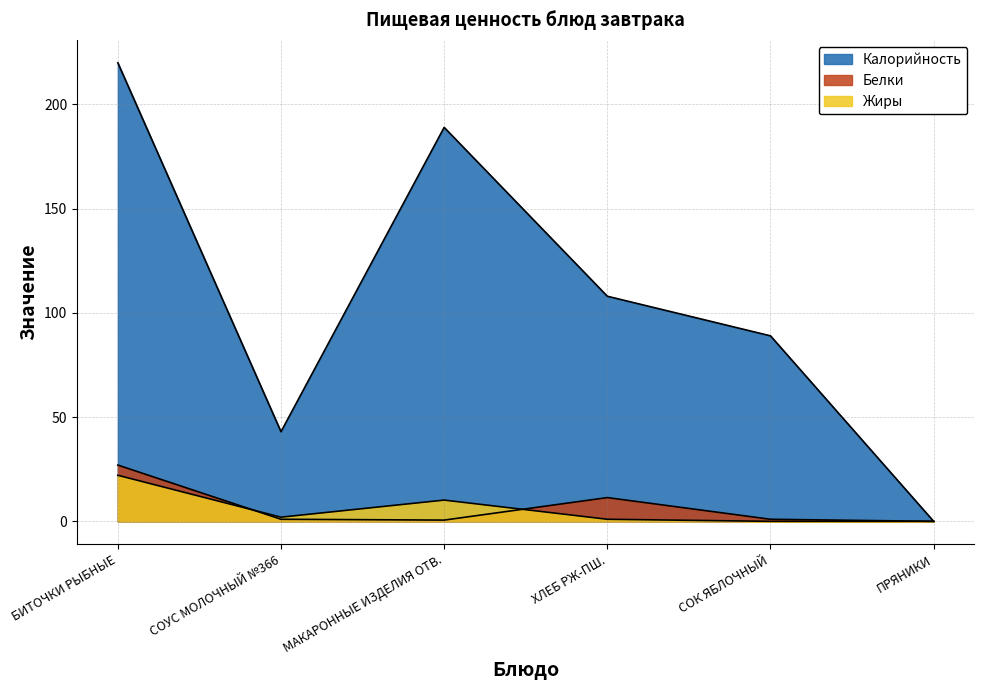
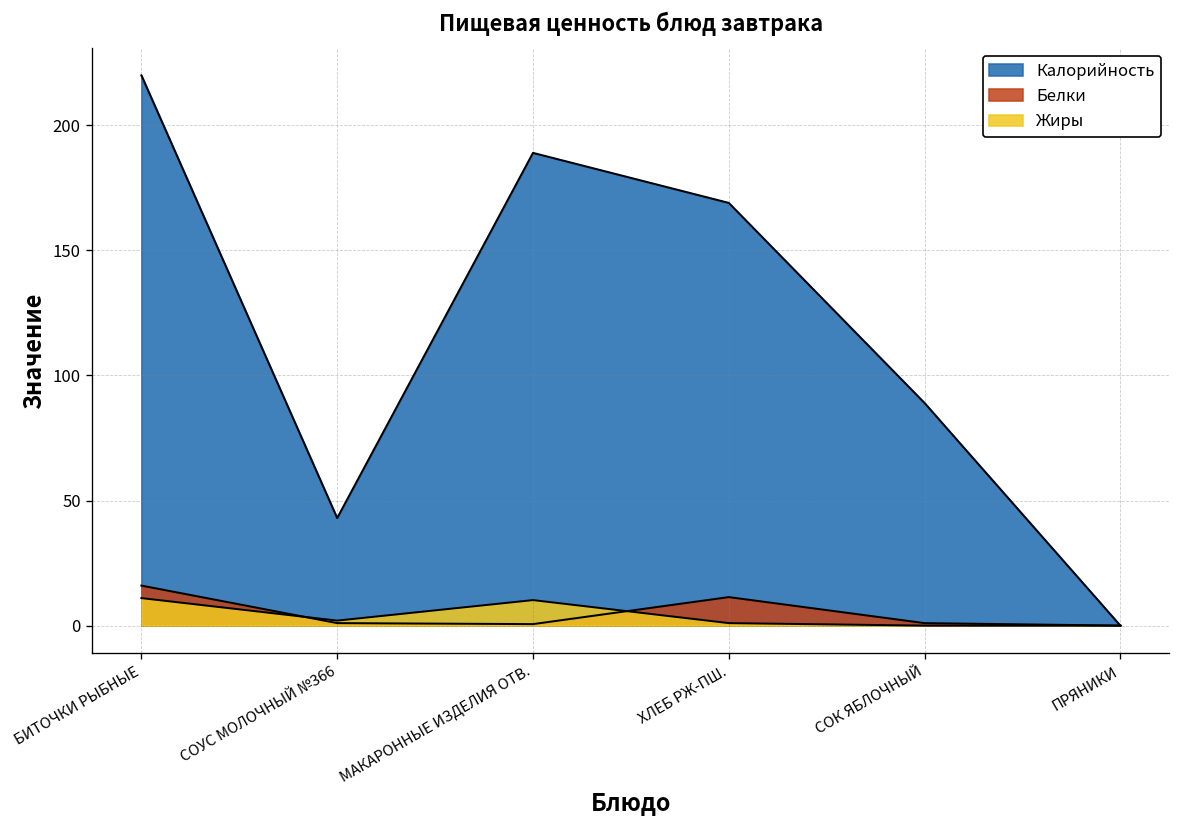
Белки, БИТОЧКИ РЫБНЫЕ: 27 -> 16
Жиры, БИТОЧКИ РЫБНЫЕ: 22 -> 11
Калорийность, ХЛЕБ РЖ-ПШ.: 108 -> 169
